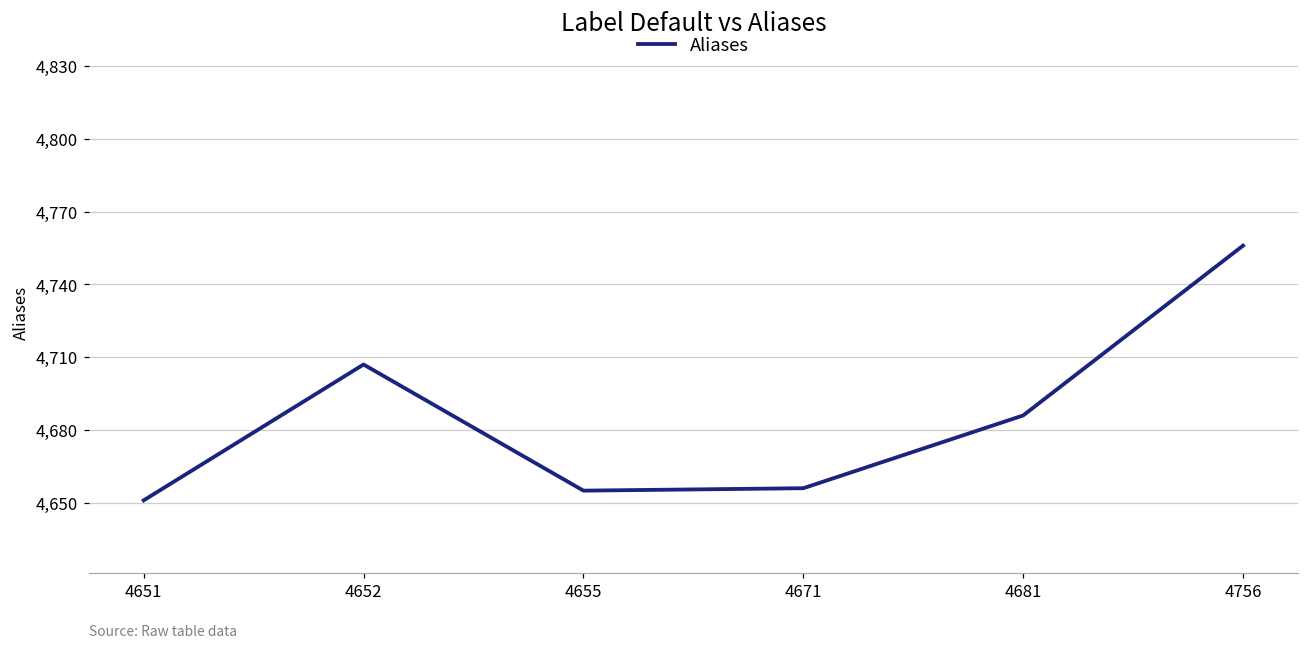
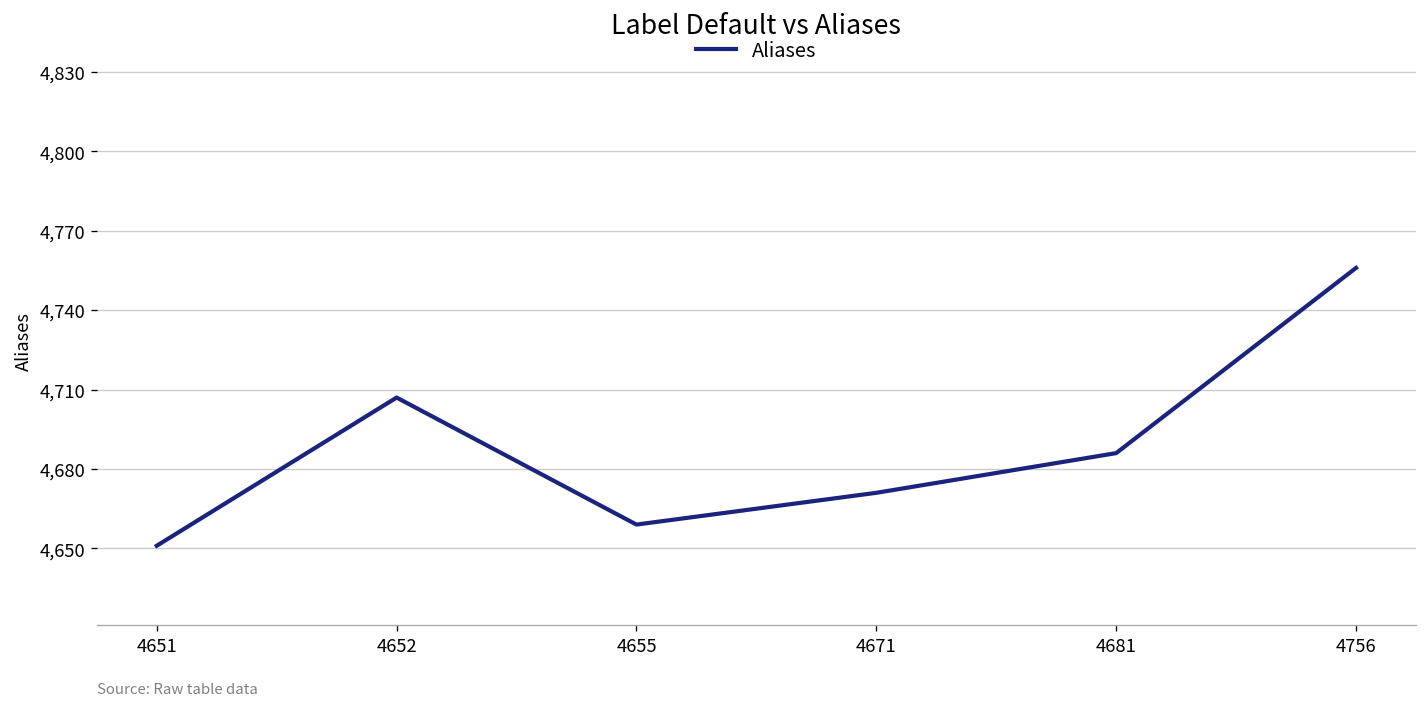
4655: 4,655 -> 4,659
4671: 4,656 -> 4,671
